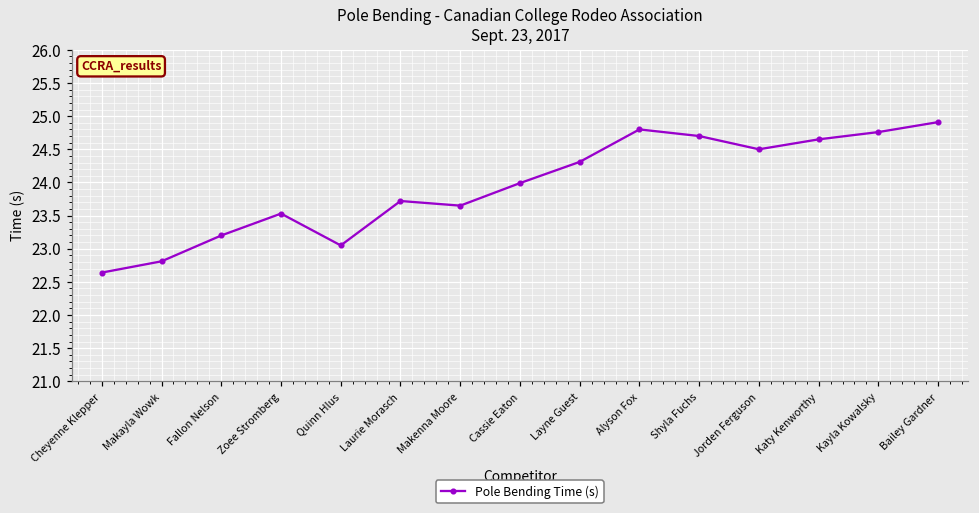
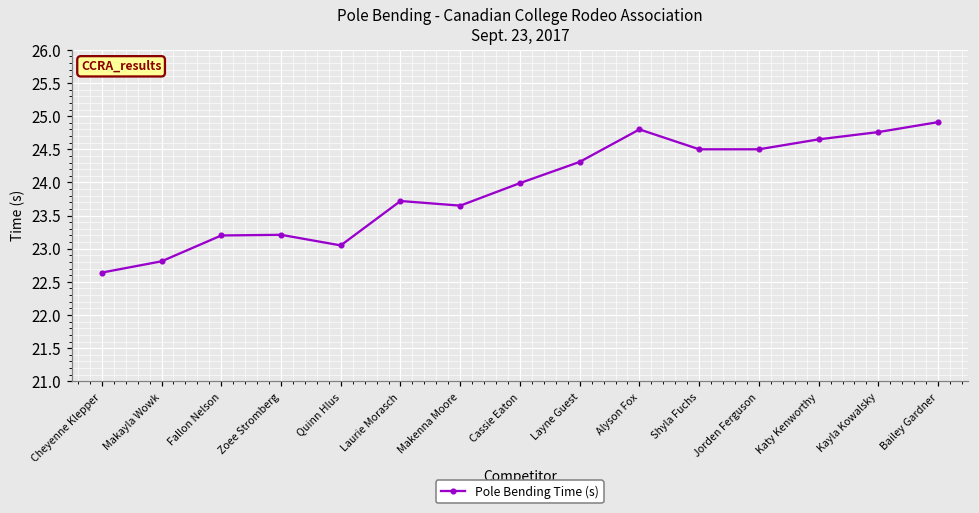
Zoee Stromberg: 23.5 -> 23.2
Shyla Fuchs: 24.7 -> 24.5
